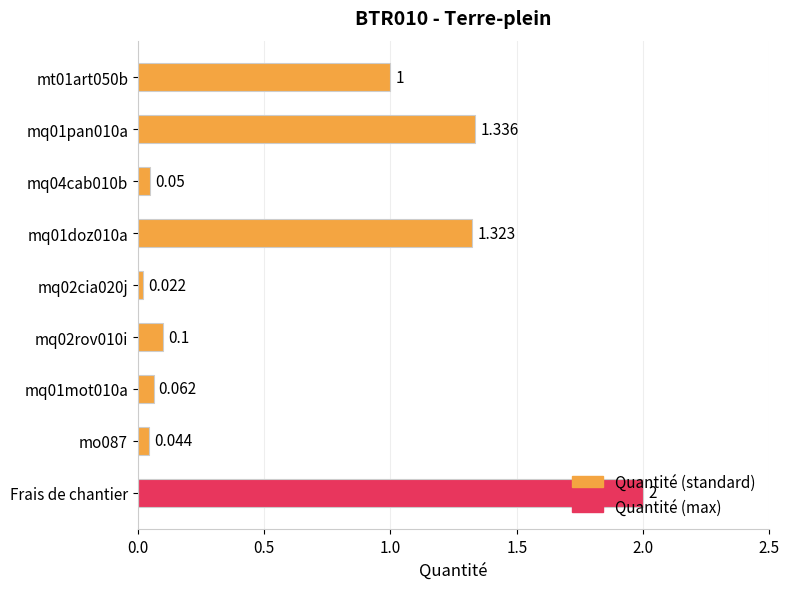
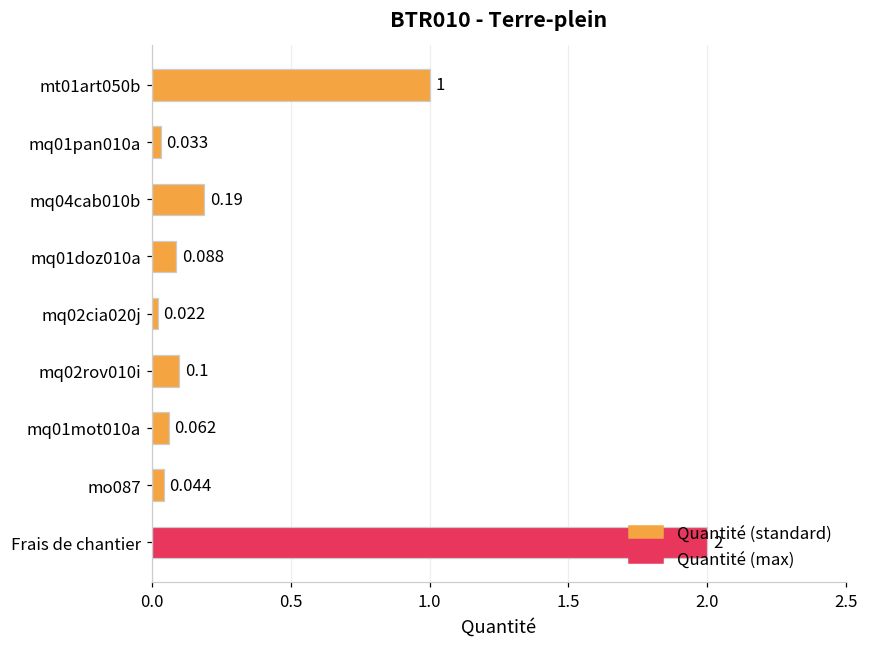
mq01pan010a: 1.336 -> 0.033
mq04cab010b: 0.05 -> 0.19
mq01doz010a: 1.323 -> 0.088
